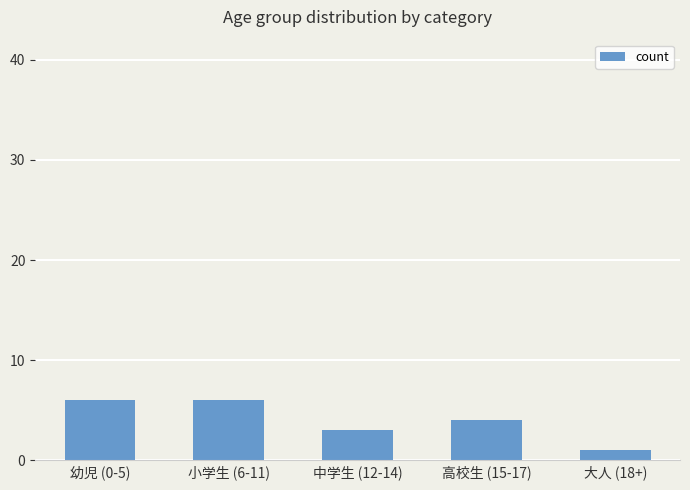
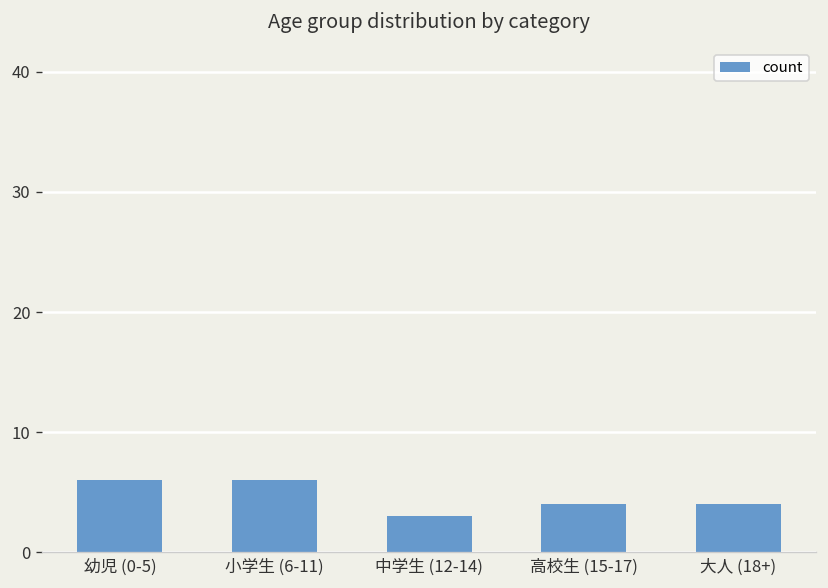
大人 (18+): 1 -> 4
